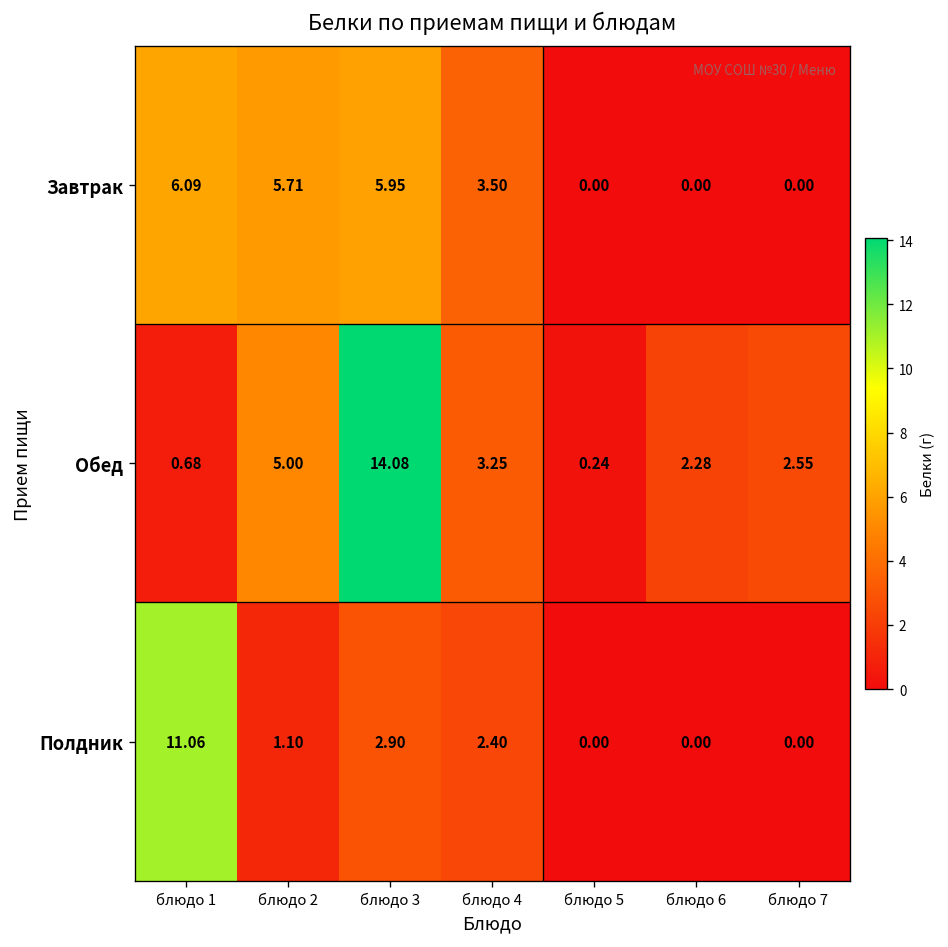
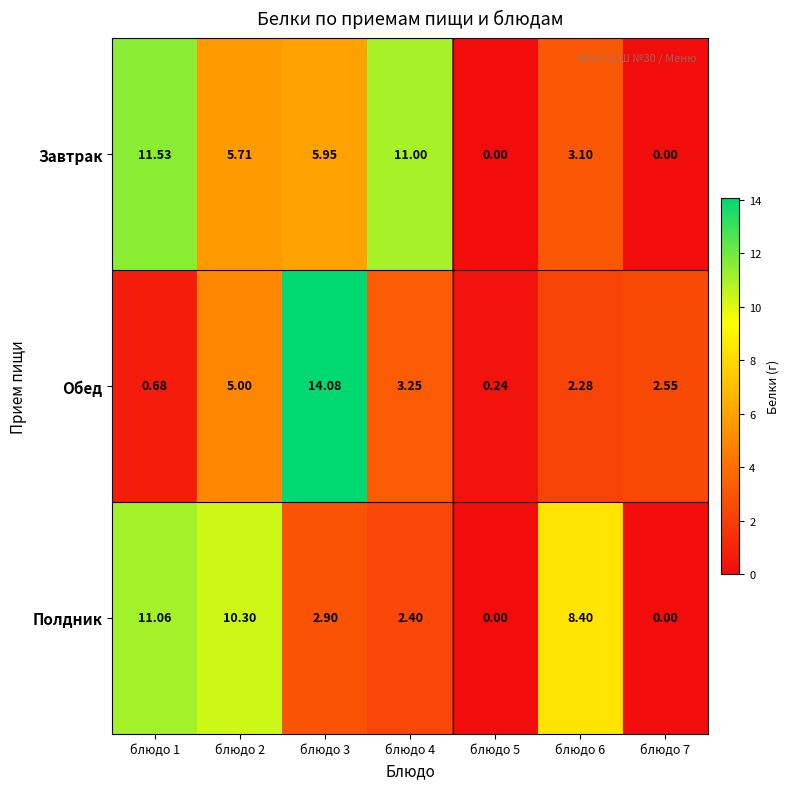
Завтрак, блюдо 1: 6.09 -> 11.53
Завтрак, блюдо 4: 3.50 -> 11.00
Завтрак, блюдо 6: 0.00 -> 3.10
Полдник, блюдо 2: 1.10 -> 10.30
Полдник, блюдо 6: 0.00 -> 8.40
